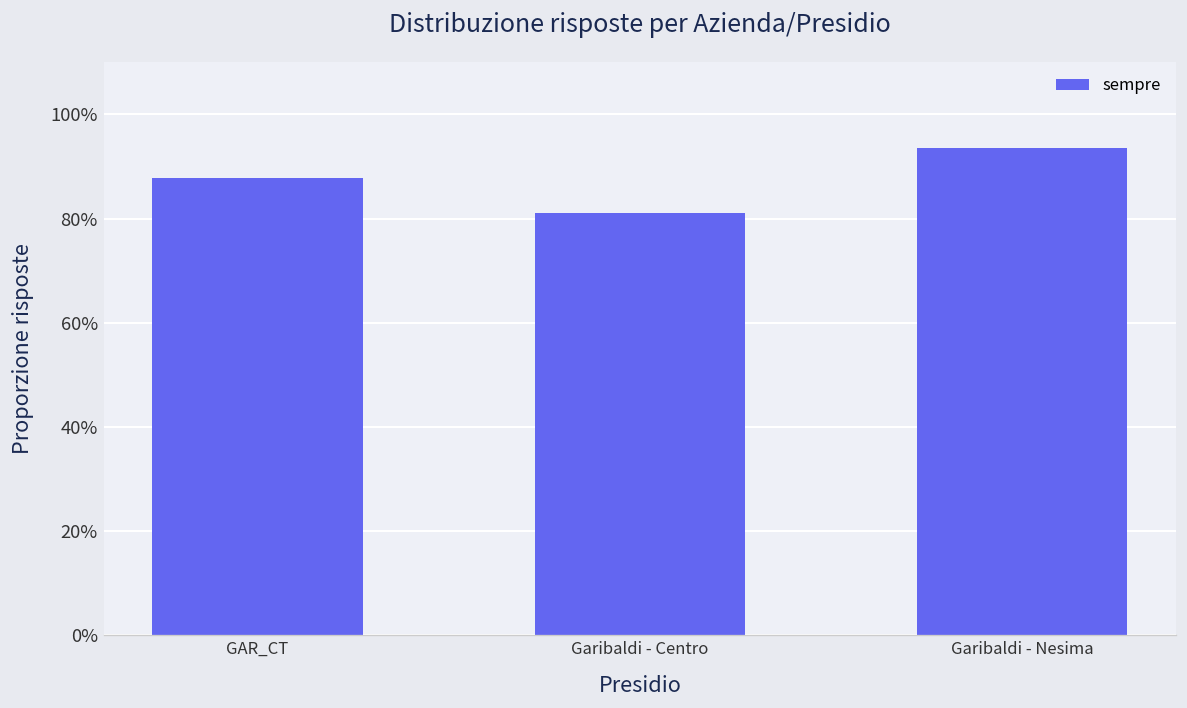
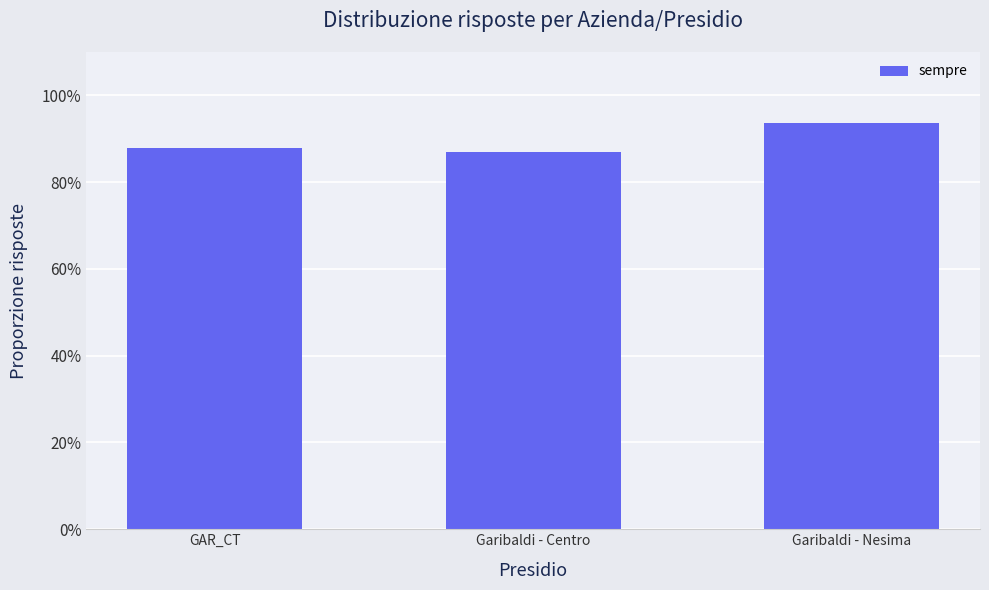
Garibaldi - Centro: 81% -> 87%
